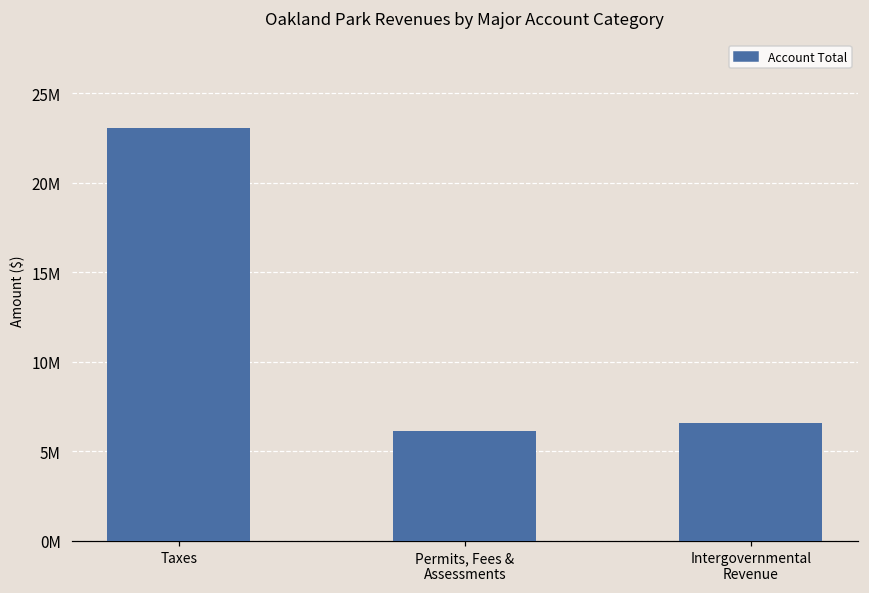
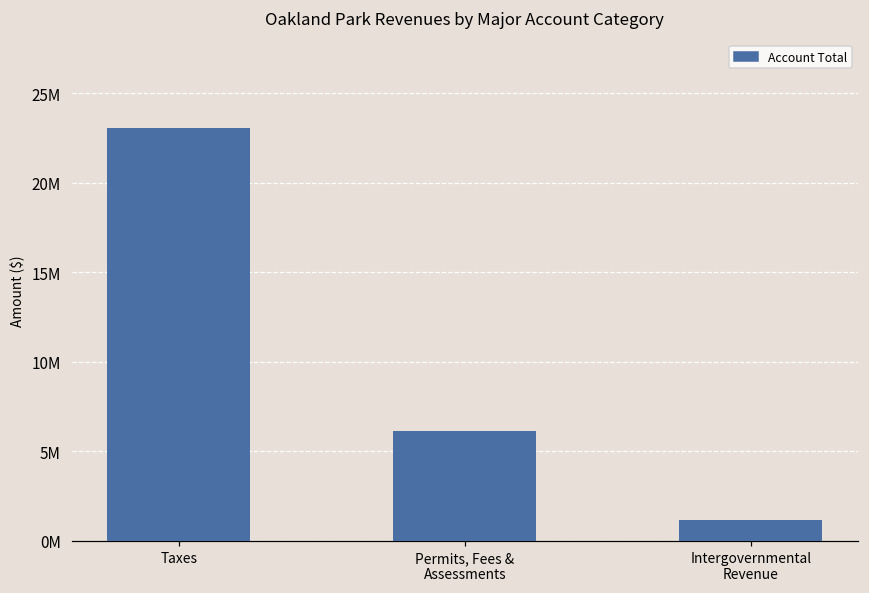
Intergovernmental Revenue: 6500000 -> 1200000
